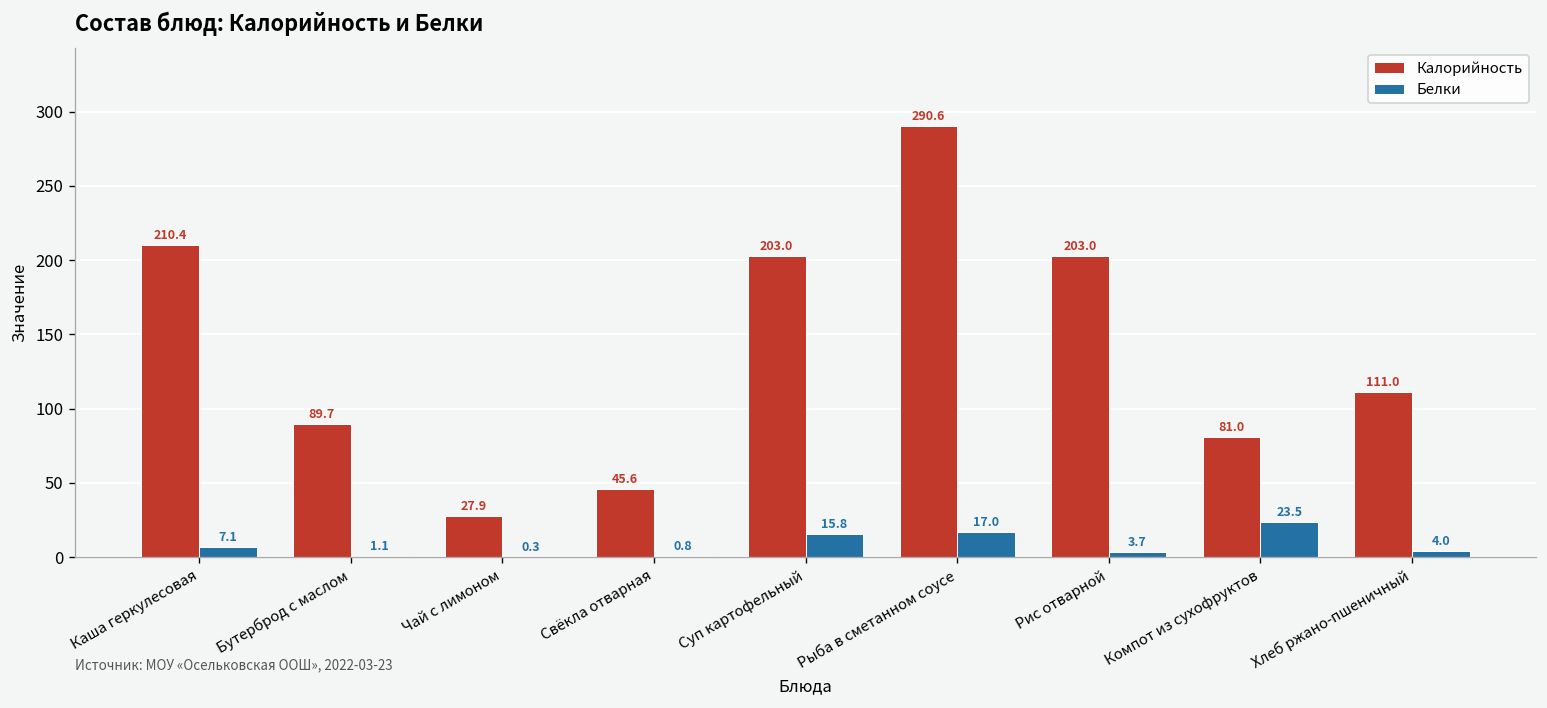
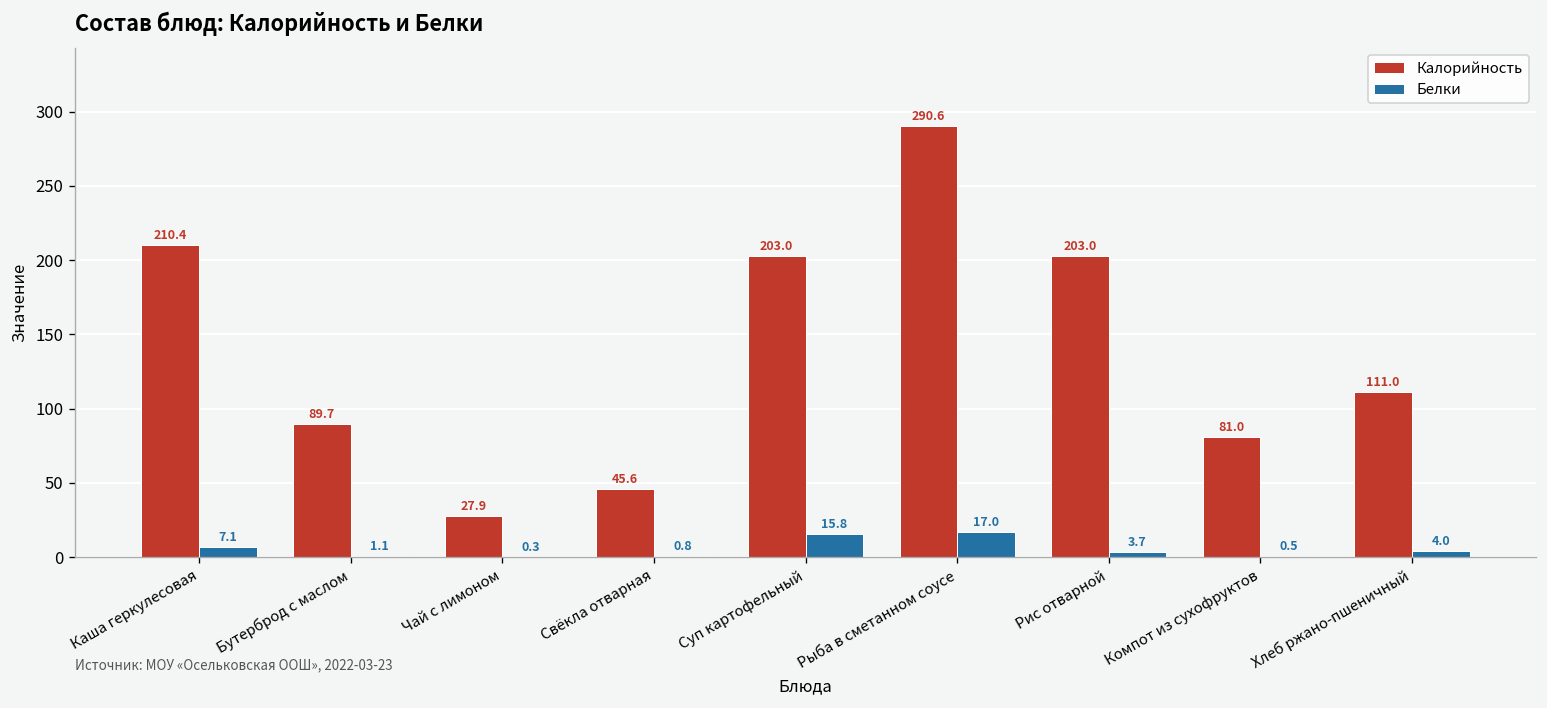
Белки, Компот из сухофруктов: 23.5 -> 0.5
